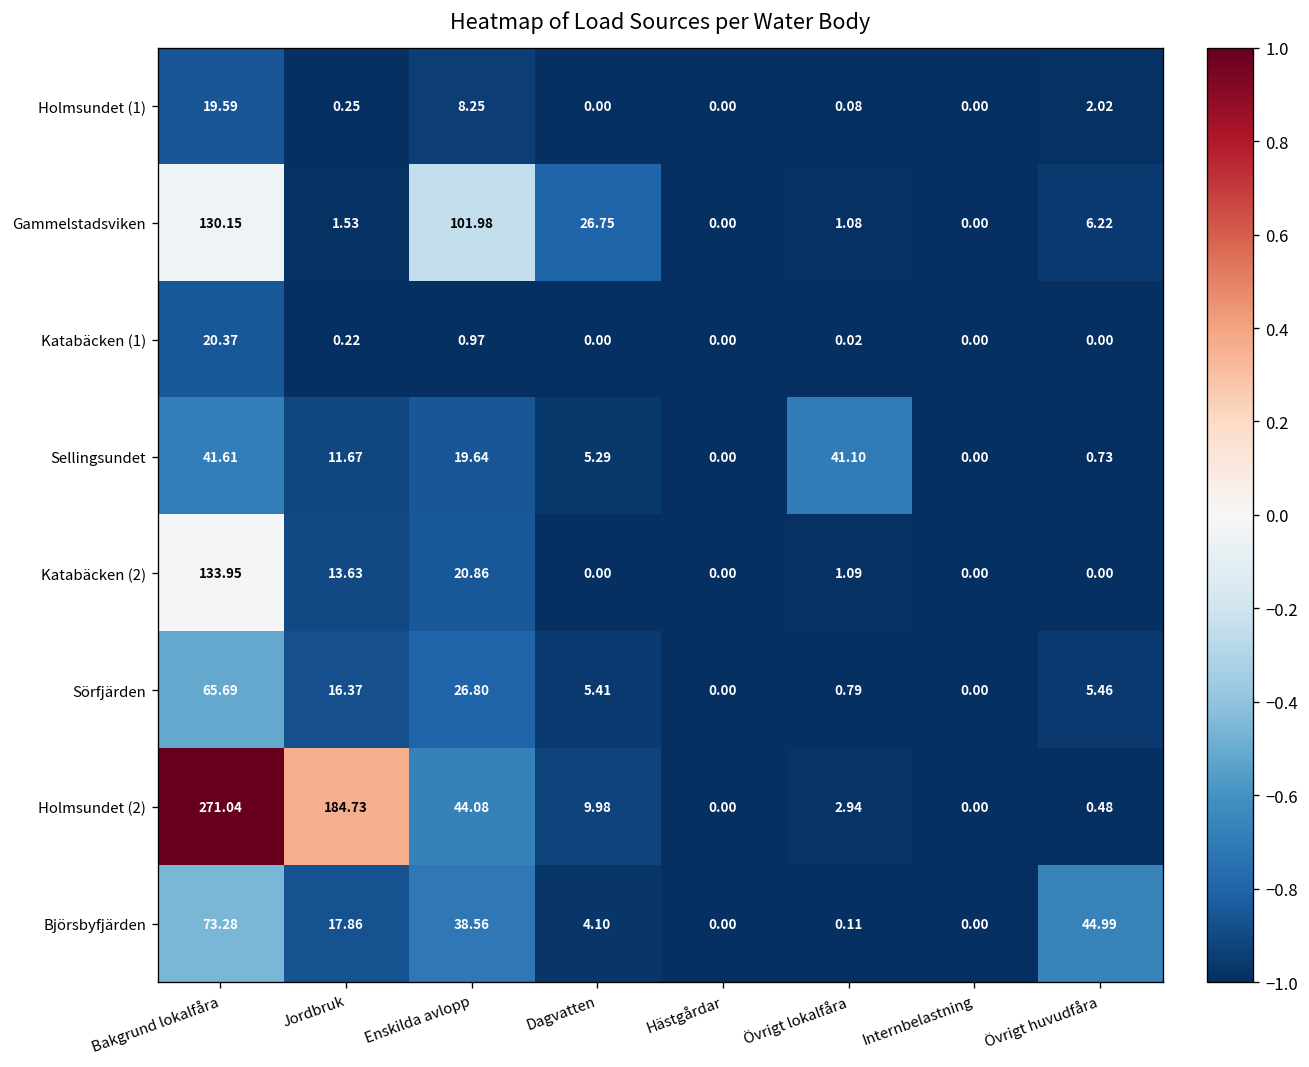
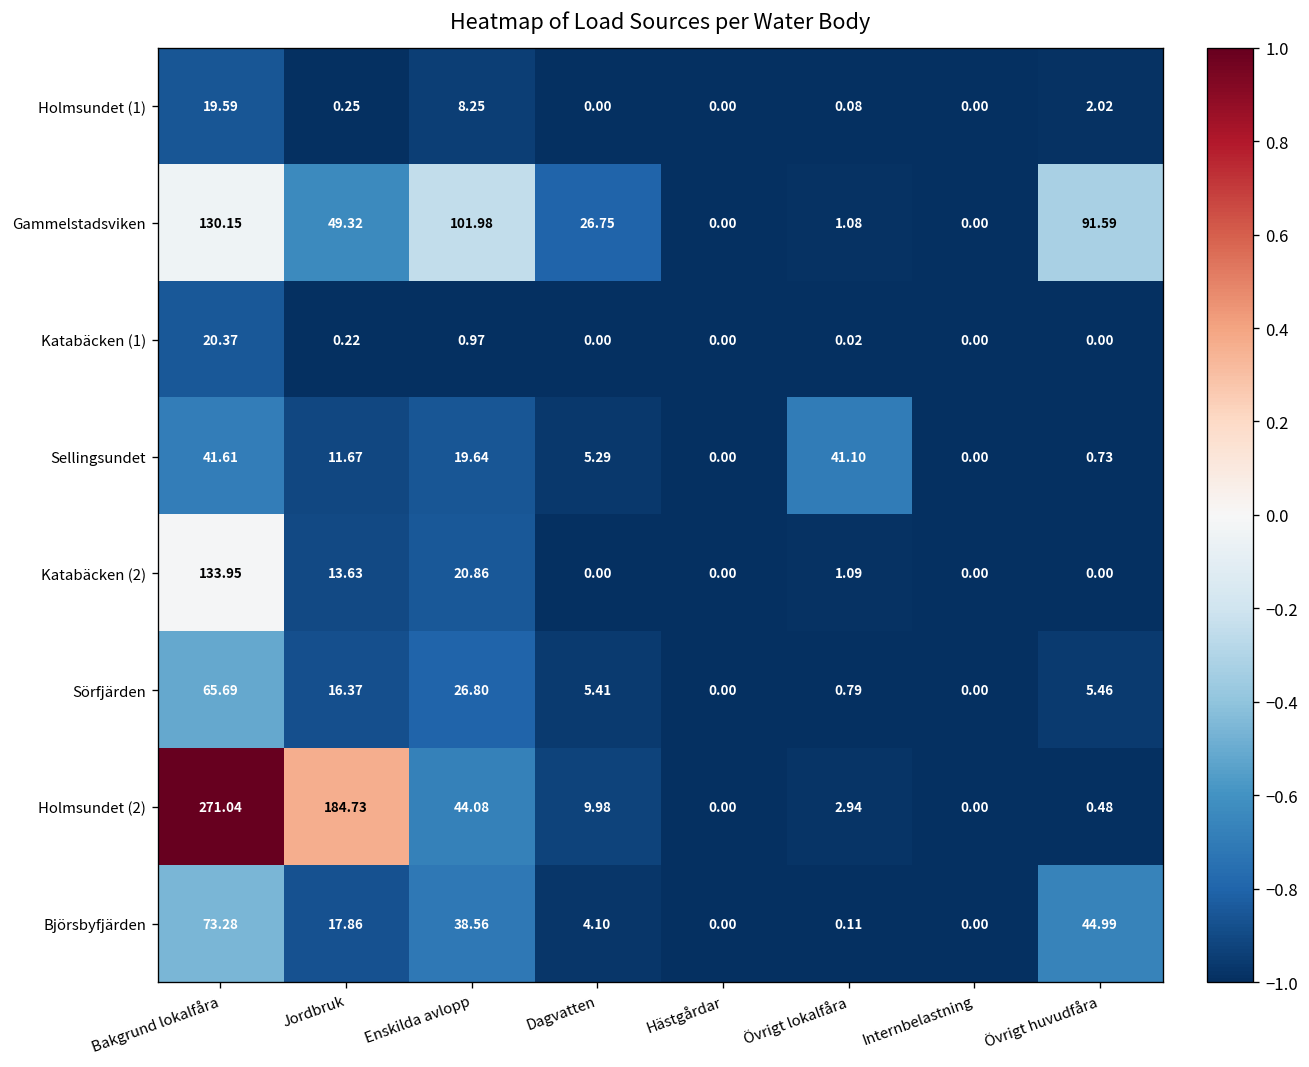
Gammelstadsviken, Jordbruk: 1.53 -> 49.32
Gammelstadsviken, Övrigt huvudfåra: 6.22 -> 91.59
